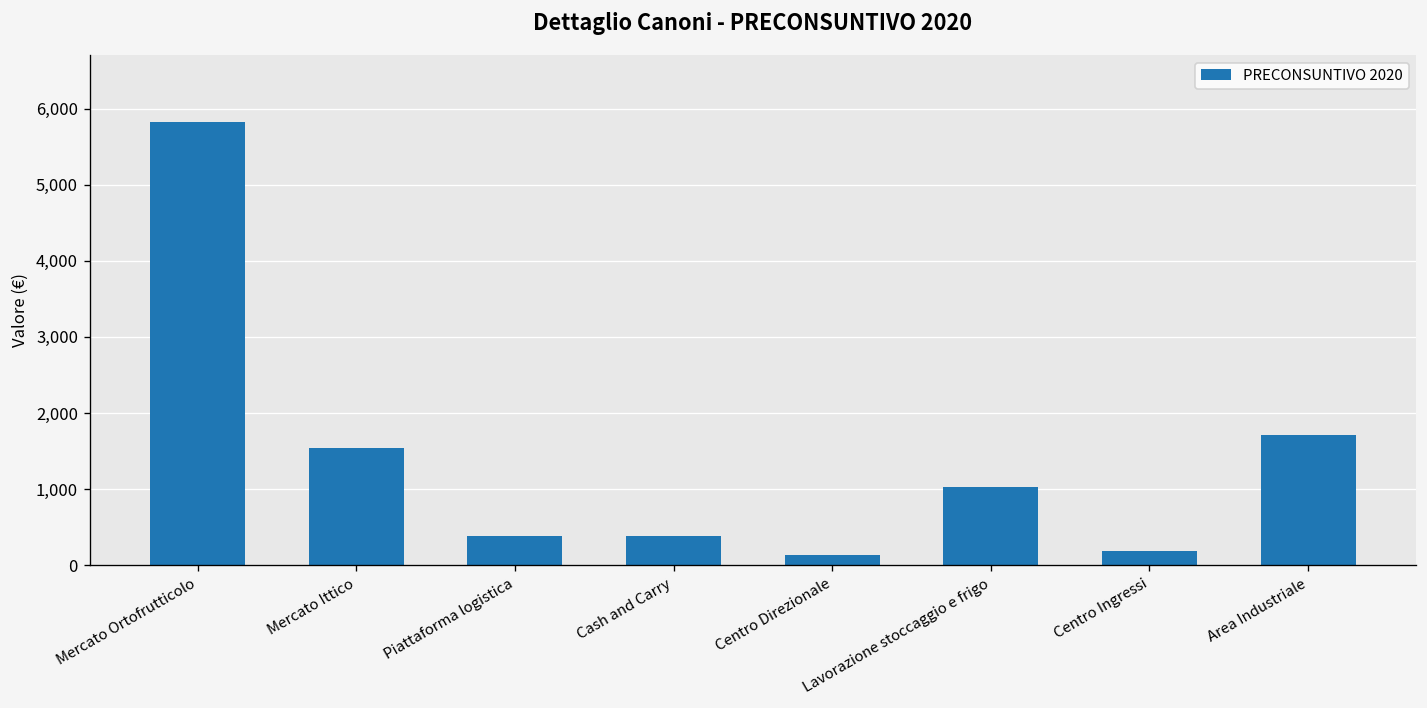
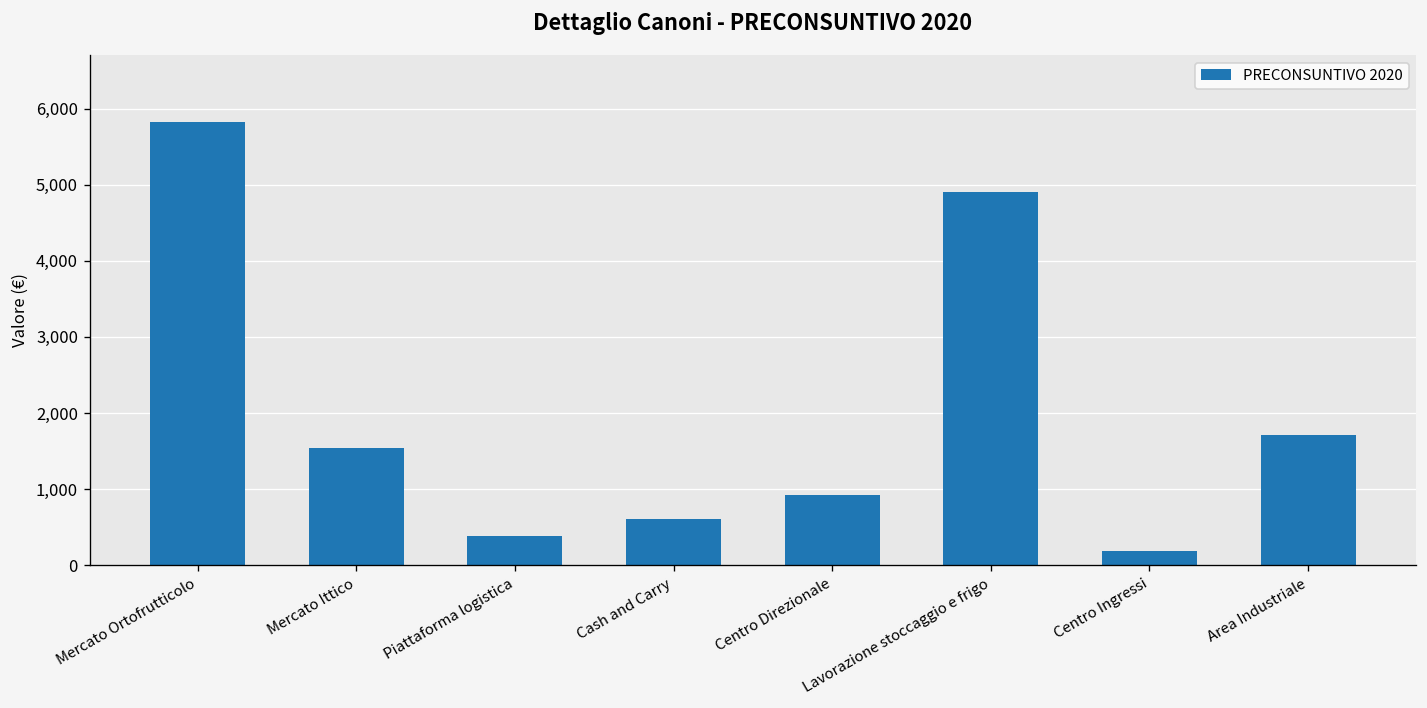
Cash and Carry: 400 -> 600
Centro Direzionale: 100 -> 900
Lavorazione stoccaggio e frigo: 1,000 -> 4,900
